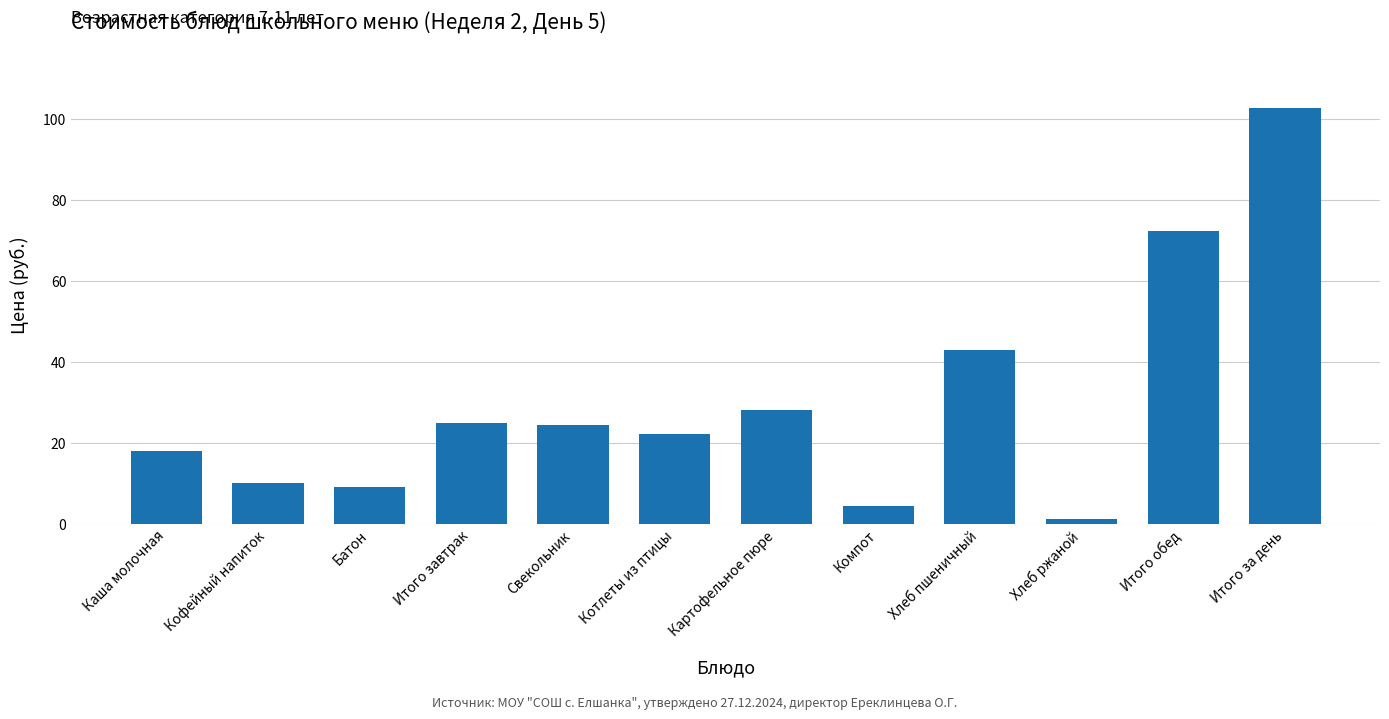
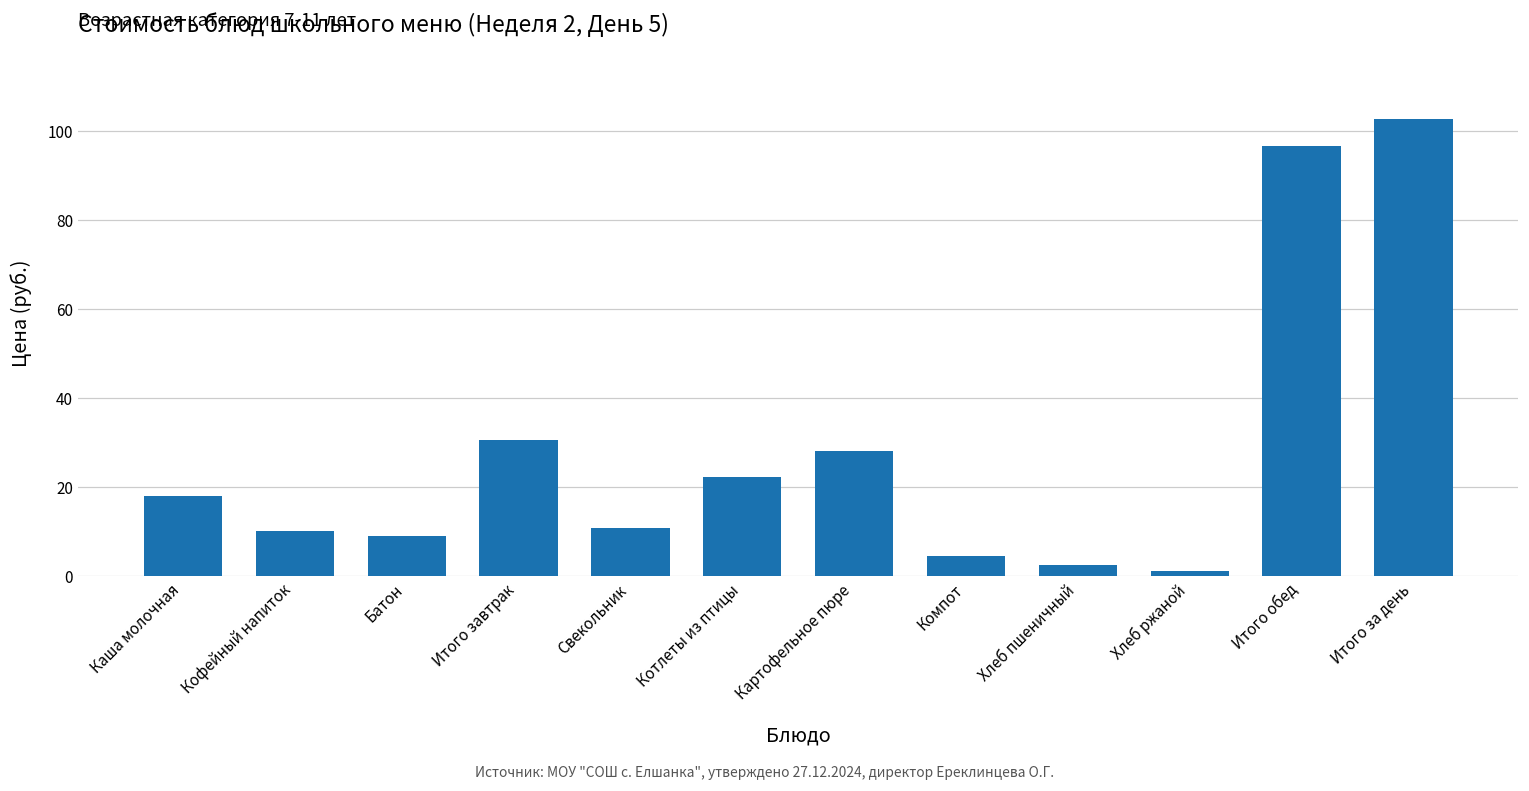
Итого завтрак: 25 -> 30
Свекольник: 24 -> 11
Хлеб пшеничный: 43 -> 2
Итого обед: 72 -> 97
